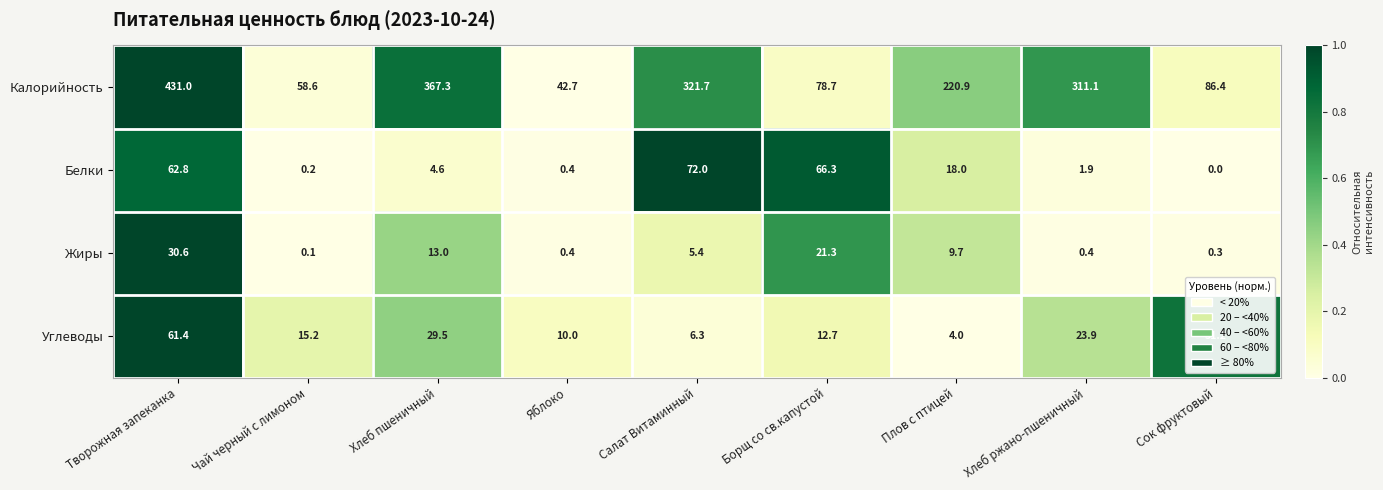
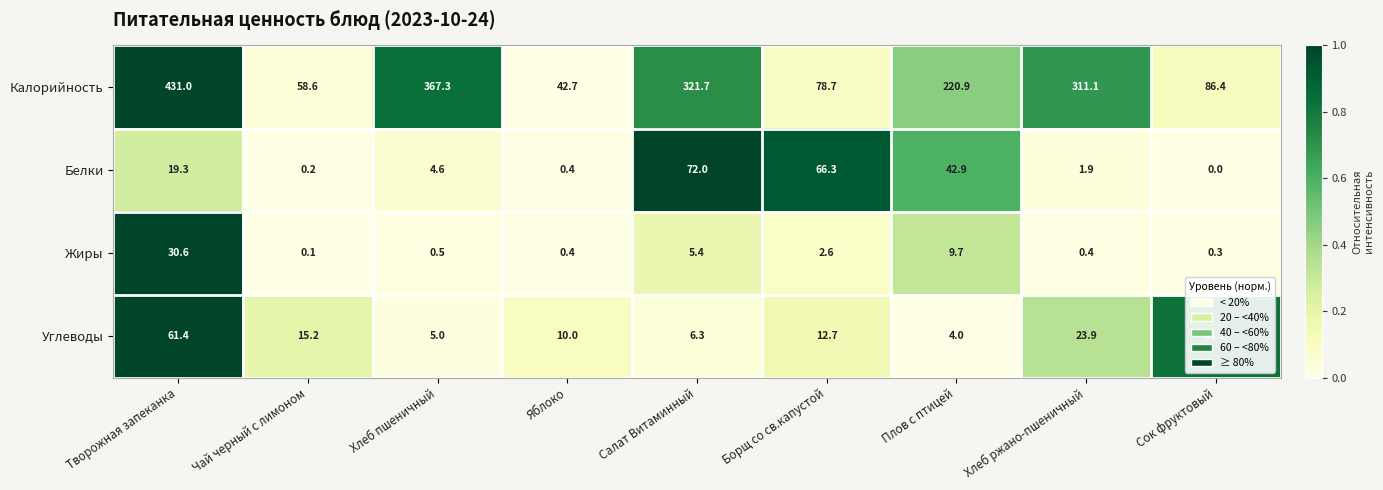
Белки, Творожная запеканка: 62.8 -> 19.3
Белки, Плов с птицей: 18.0 -> 42.9
Жиры, Хлеб пшеничный: 13.0 -> 0.5
Жиры, Борщ со св.капустой: 21.3 -> 2.6
Углеводы, Хлеб пшеничный: 29.5 -> 5.0
